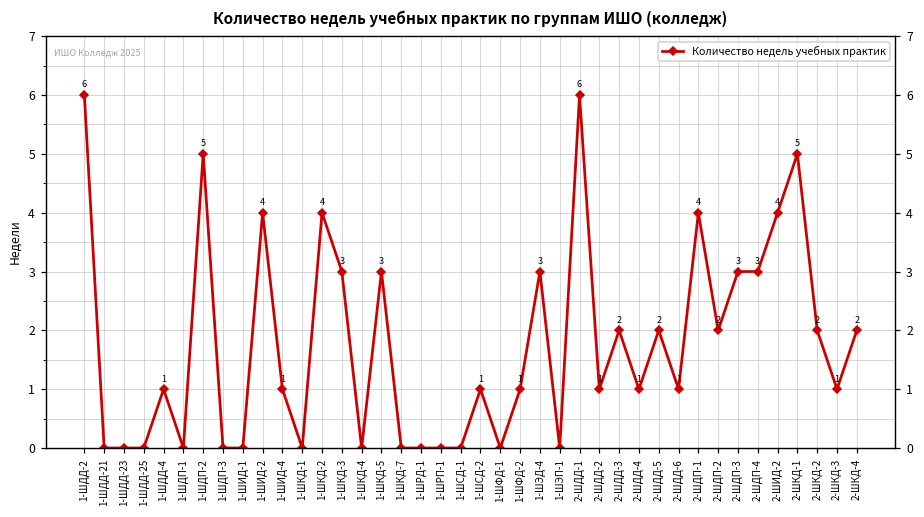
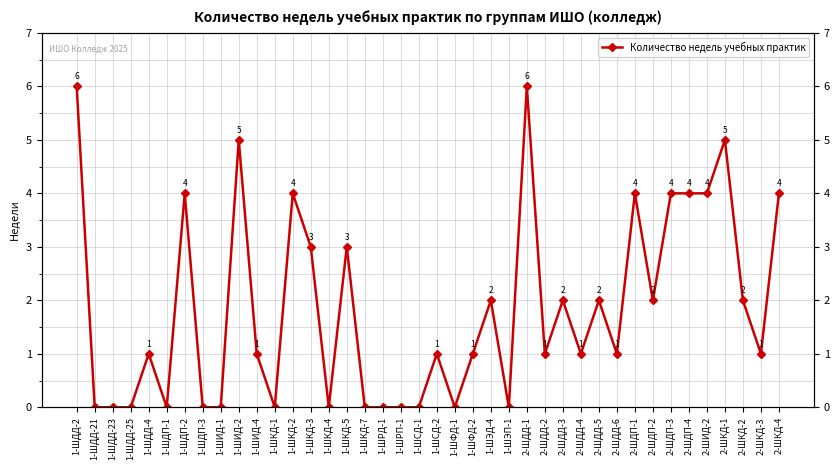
1-ШДП-2: 5 -> 4
1-ШИД-2: 4 -> 5
1-ШЭД-4: 3 -> 2
2-ШДП-3: 3 -> 4
2-ШДП-4: 3 -> 4
2-ШКД-4: 2 -> 4
